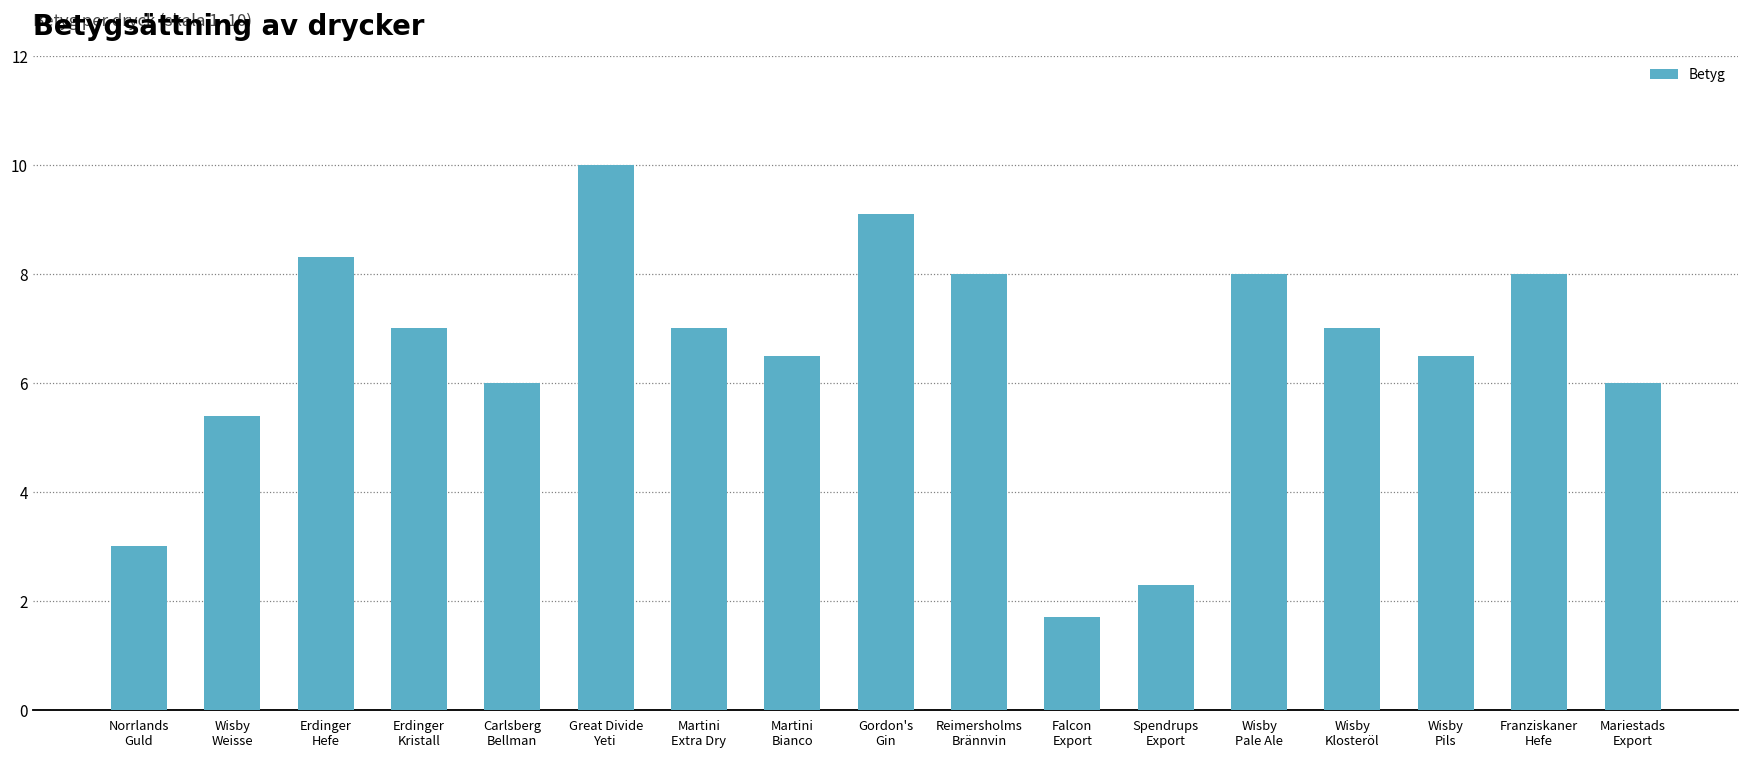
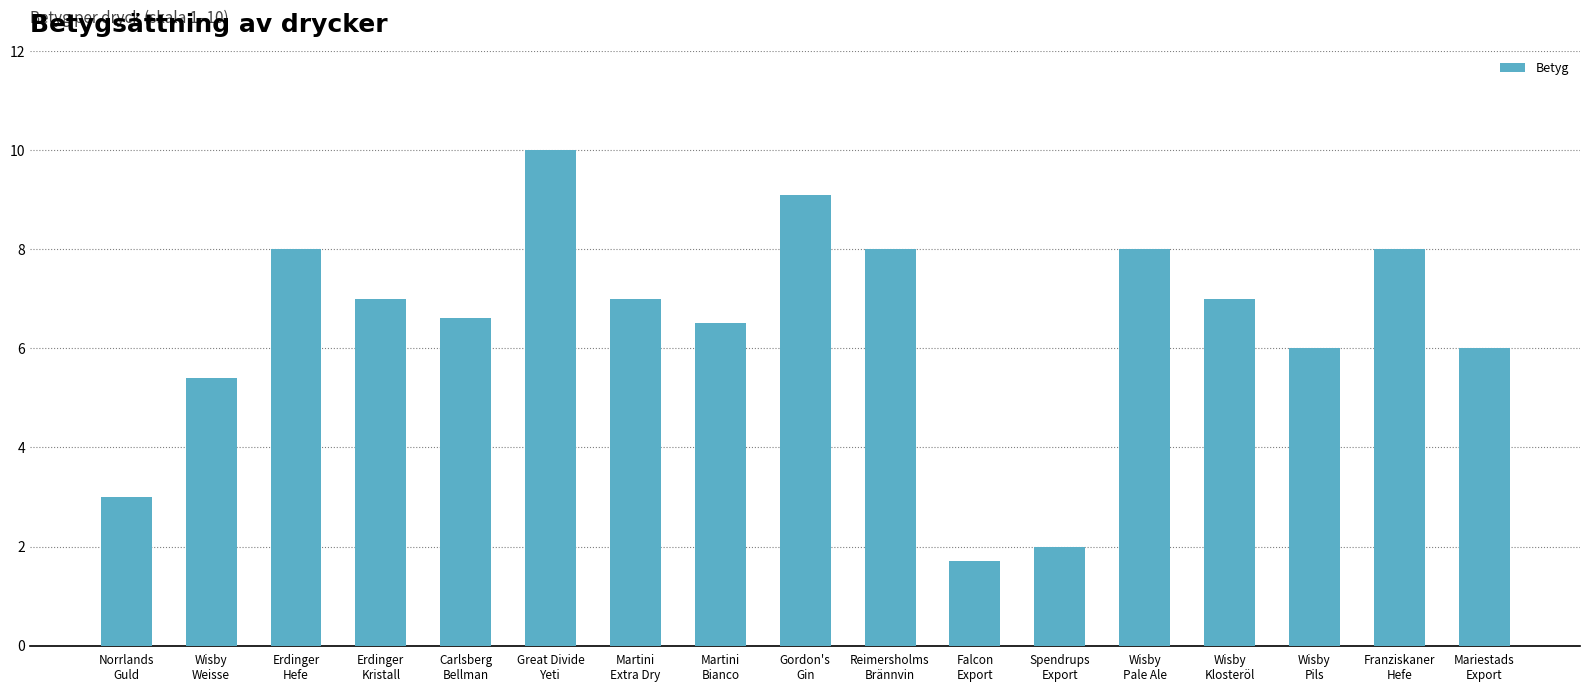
Erdinger Hefe: 8.3 -> 8.0
Carlsberg Bellman: 6.0 -> 6.6
Spendrups Export: 2.3 -> 2.0
Wisby Pils: 6.5 -> 6.0
